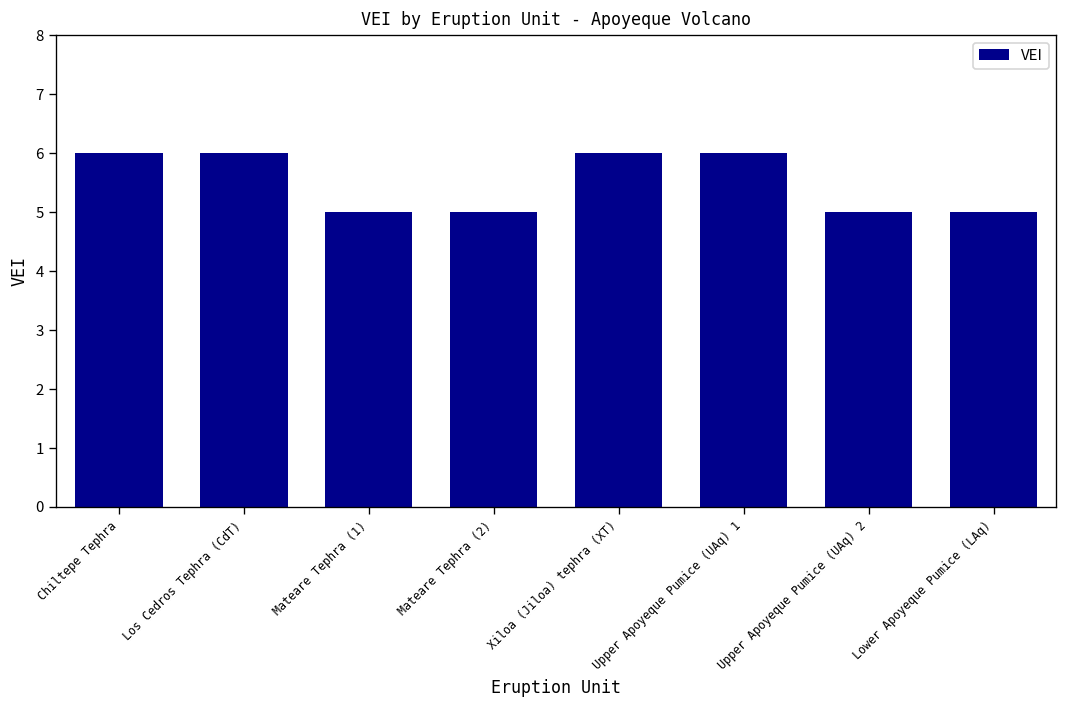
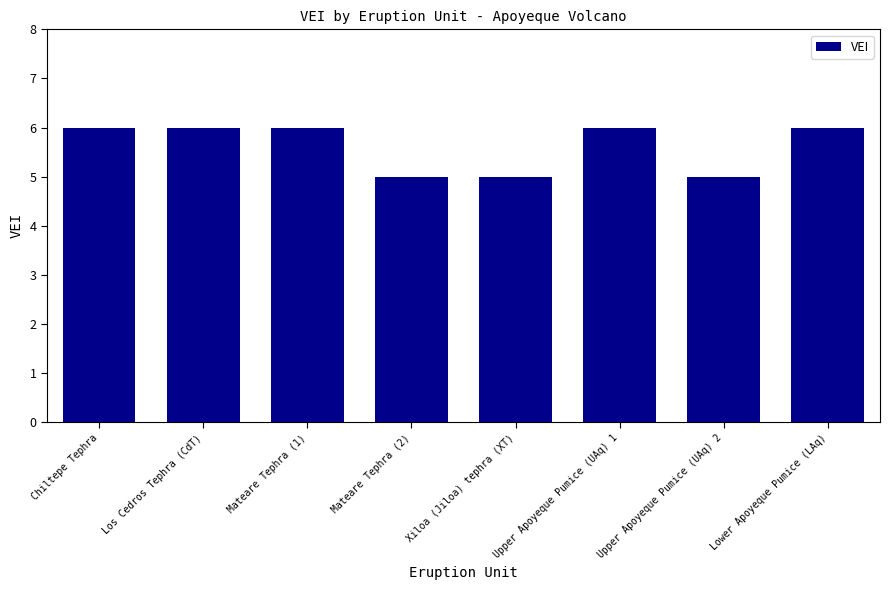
Mateare Tephra (1): 5 -> 6
Xiloa (Jiloa) tephra (XT): 6 -> 5
Lower Apoyeque Pumice (LAq): 5 -> 6
